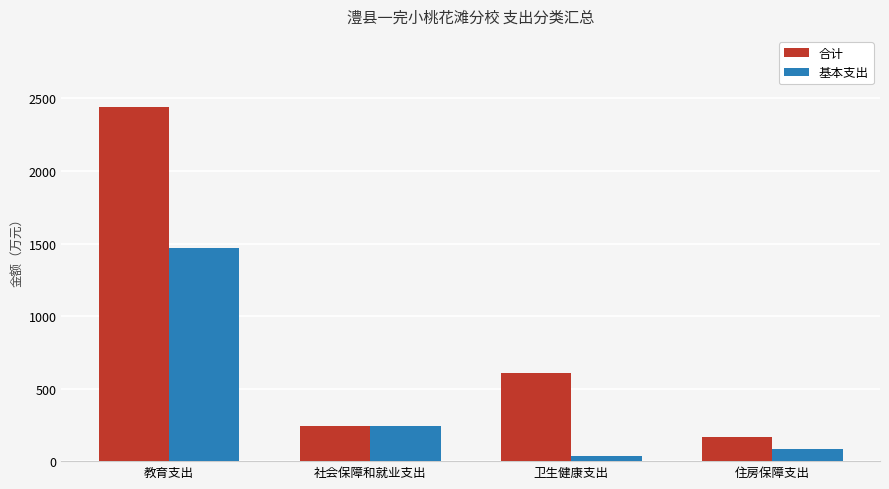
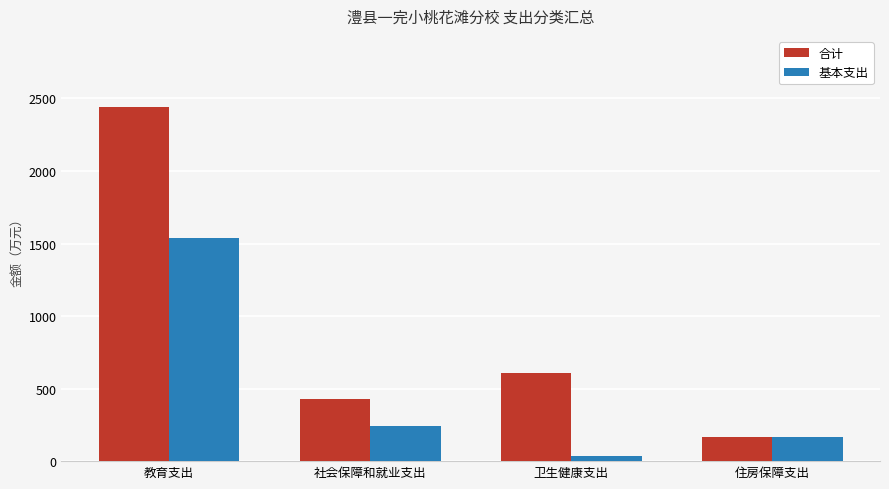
基本支出, 教育支出: 1470 -> 1540
合计, 社会保障和就业支出: 240 -> 430
基本支出, 住房保障支出: 90 -> 160
